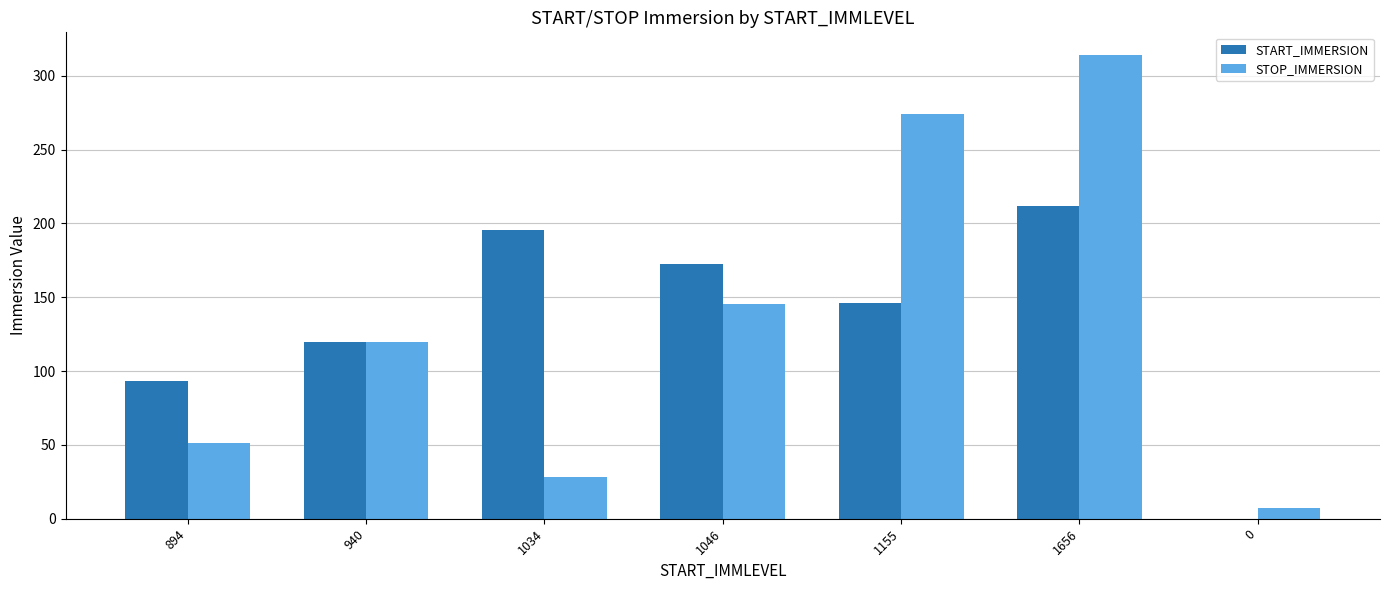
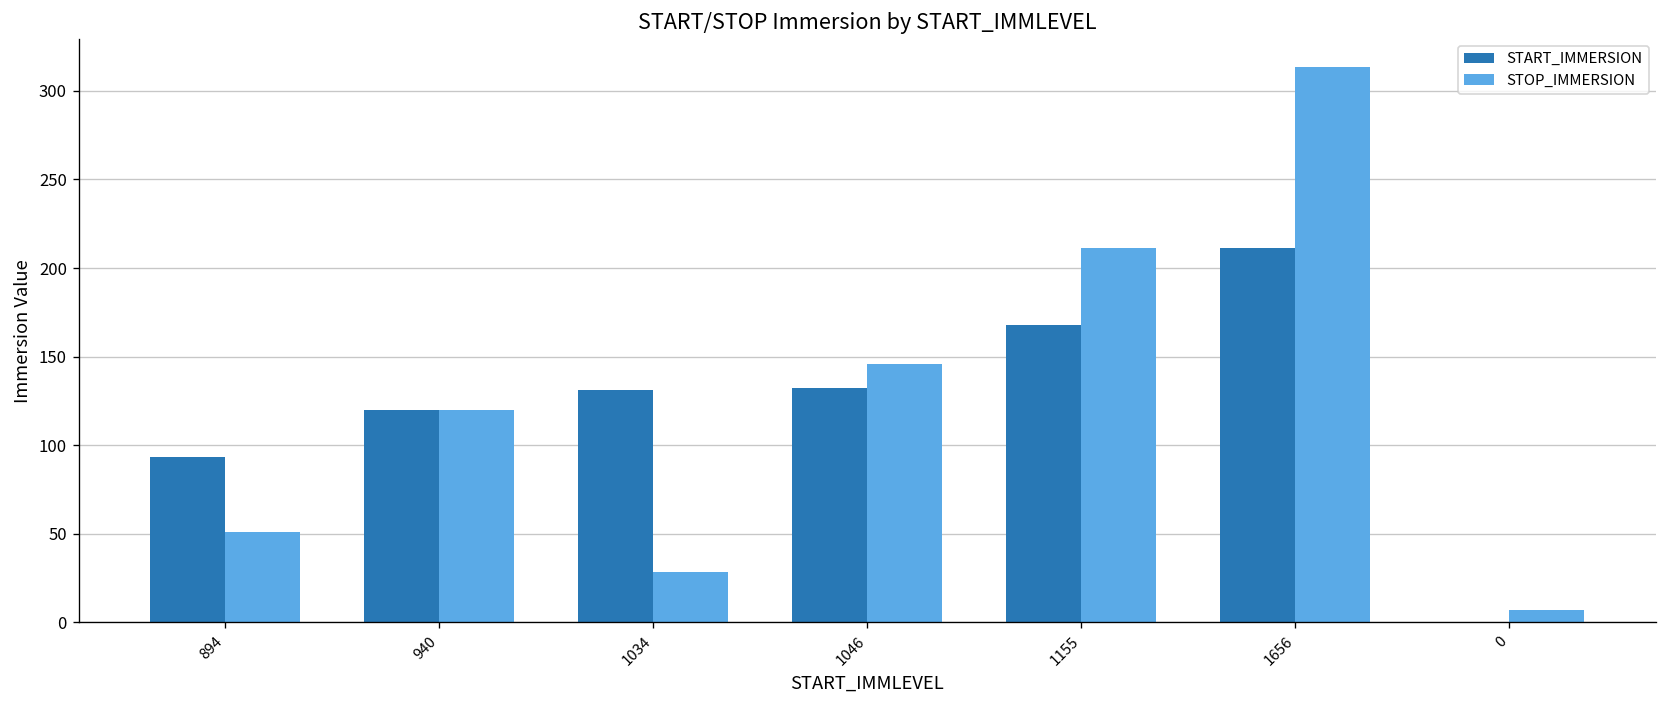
START_IMMERSION, 1034: 196 -> 131
START_IMMERSION, 1046: 172 -> 133
START_IMMERSION, 1155: 146 -> 168
STOP_IMMERSION, 1155: 274 -> 211
